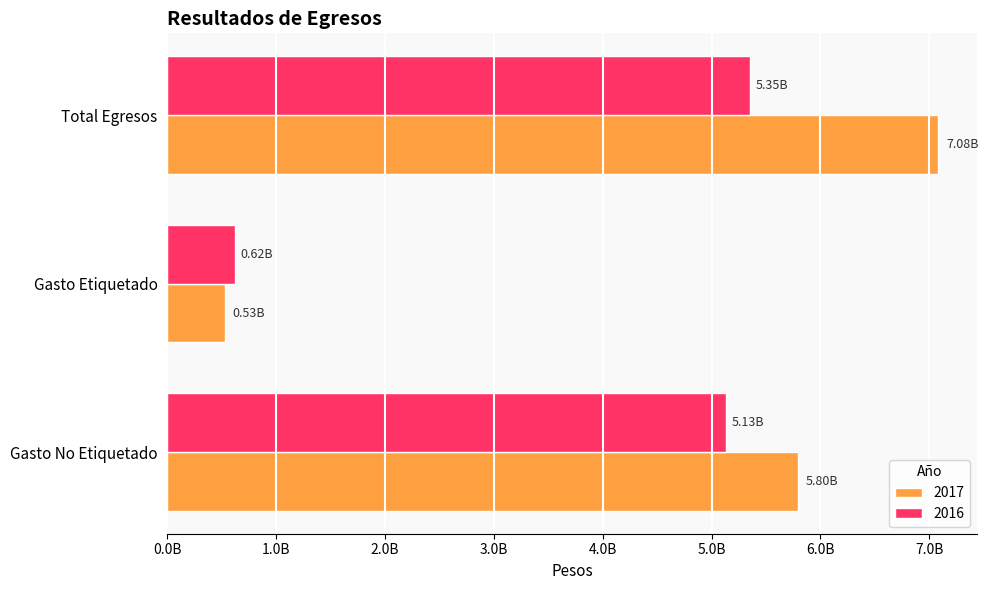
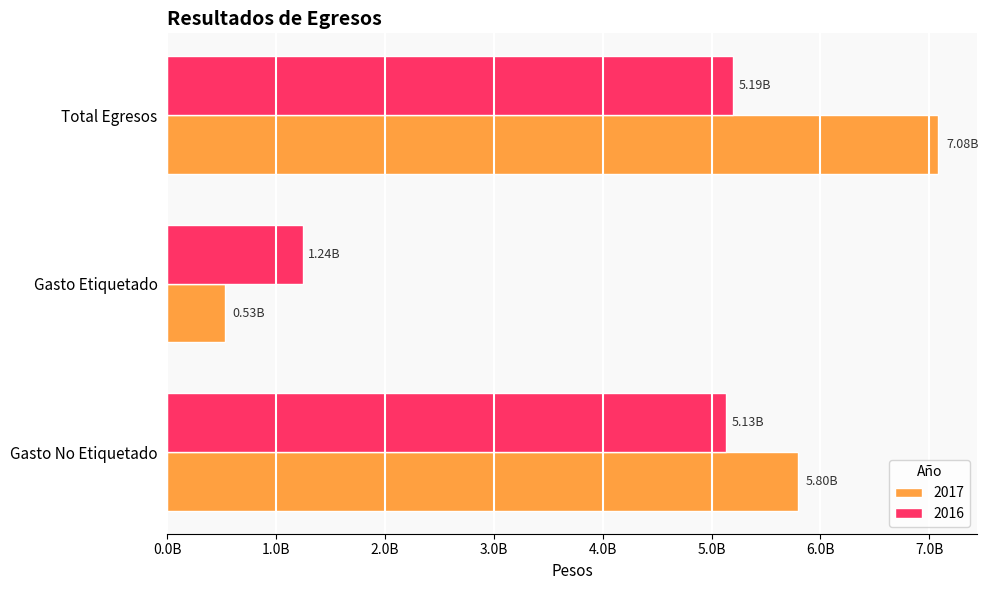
2016, Total Egresos: 5.35B -> 5.19B
2016, Gasto Etiquetado: 0.62B -> 1.24B
